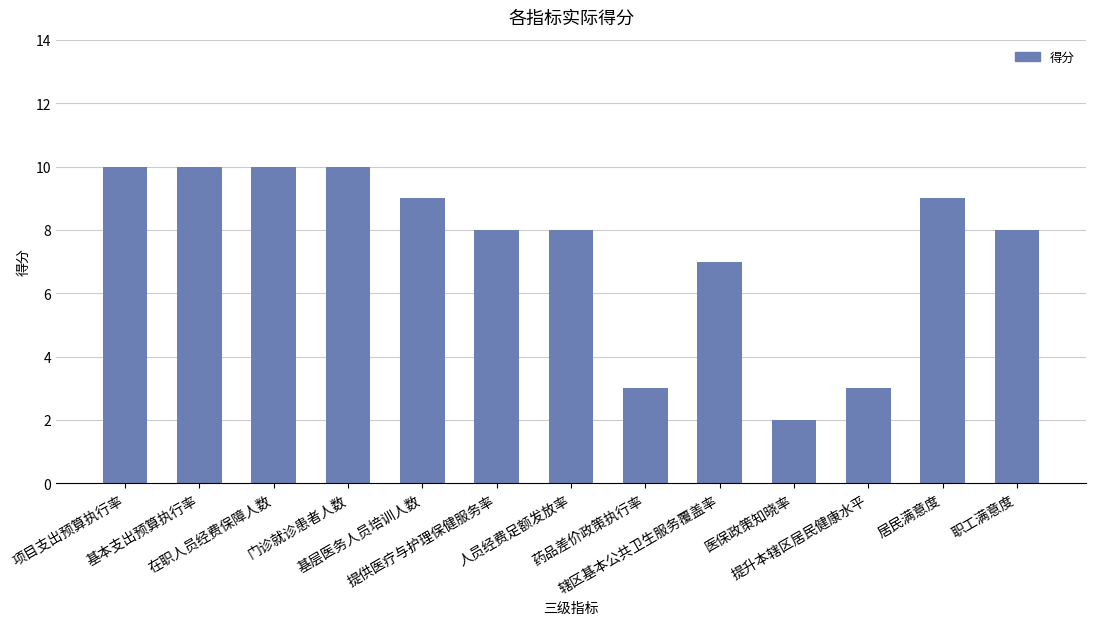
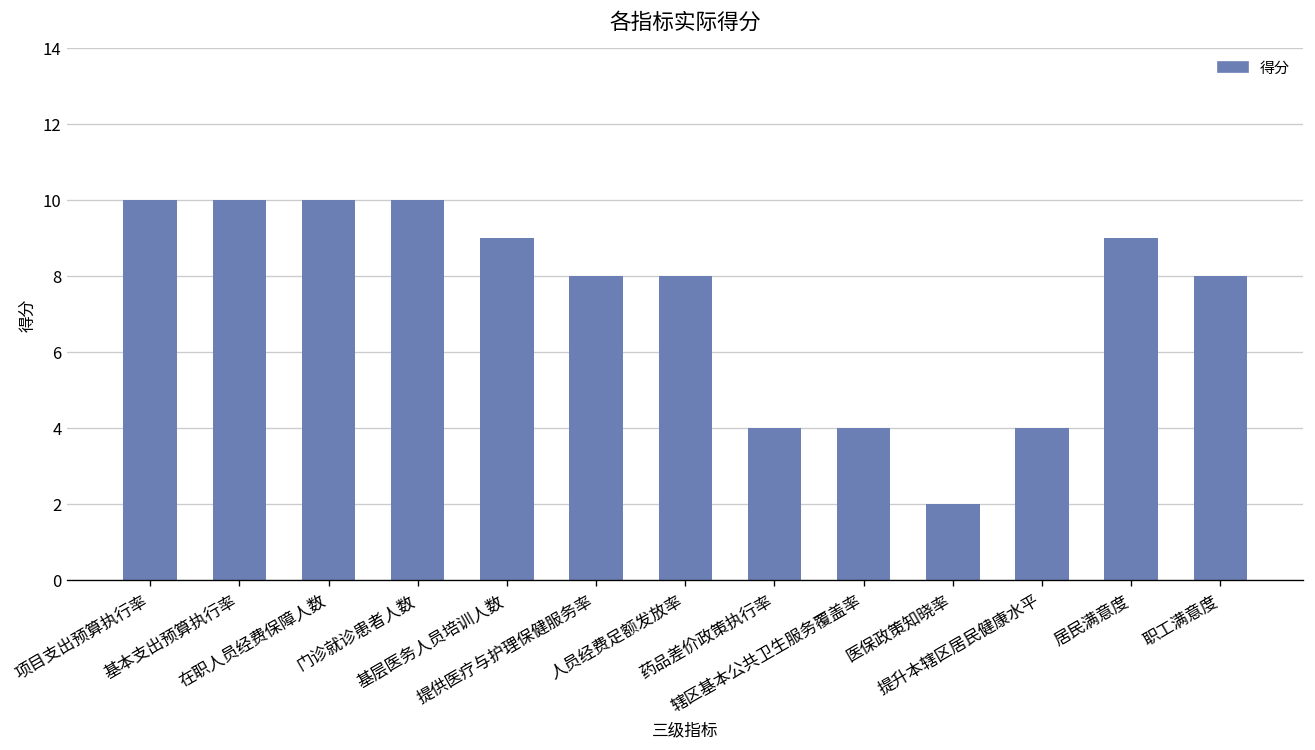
药品差价政策执行率: 3 -> 4
辖区基本公共卫生服务覆盖率: 7 -> 4
提升本辖区居民健康水平: 3 -> 4
